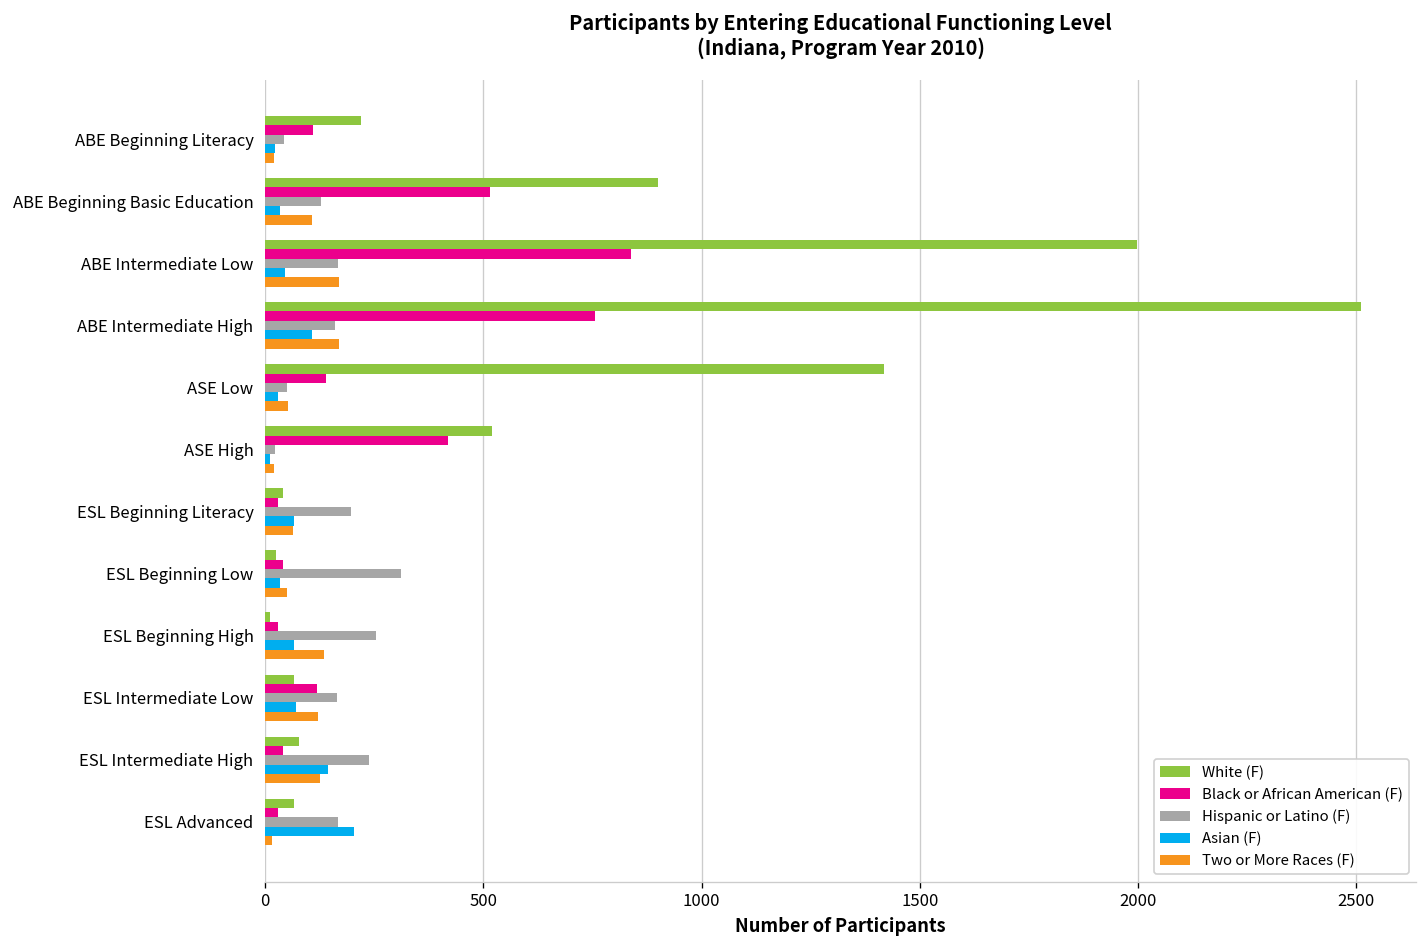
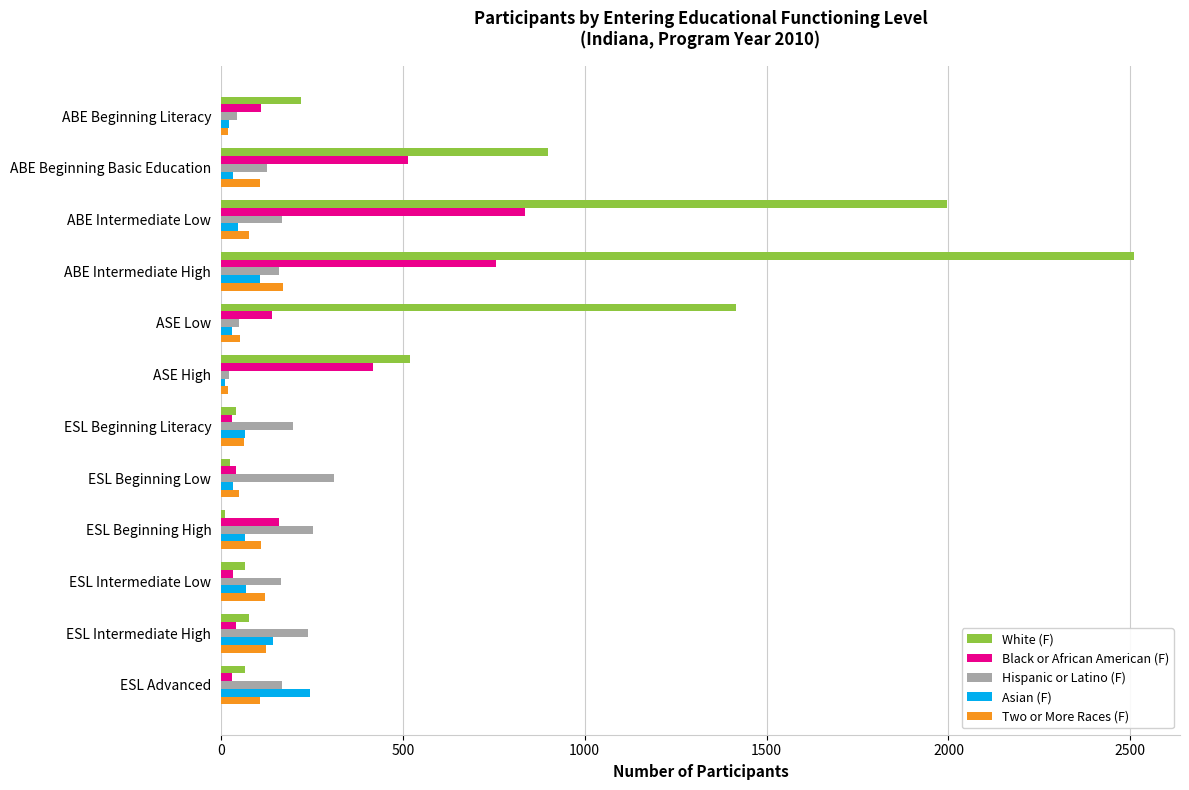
Two or More Races (F), ABE Intermediate Low: 170 -> 80
Black or African American (F), ESL Beginning High: 30 -> 160
Two or More Races (F), ESL Beginning High: 130 -> 110
Black or African American (F), ESL Intermediate Low: 120 -> 30
Asian (F), ESL Advanced: 200 -> 240
Two or More Races (F), ESL Advanced: 20 -> 110
